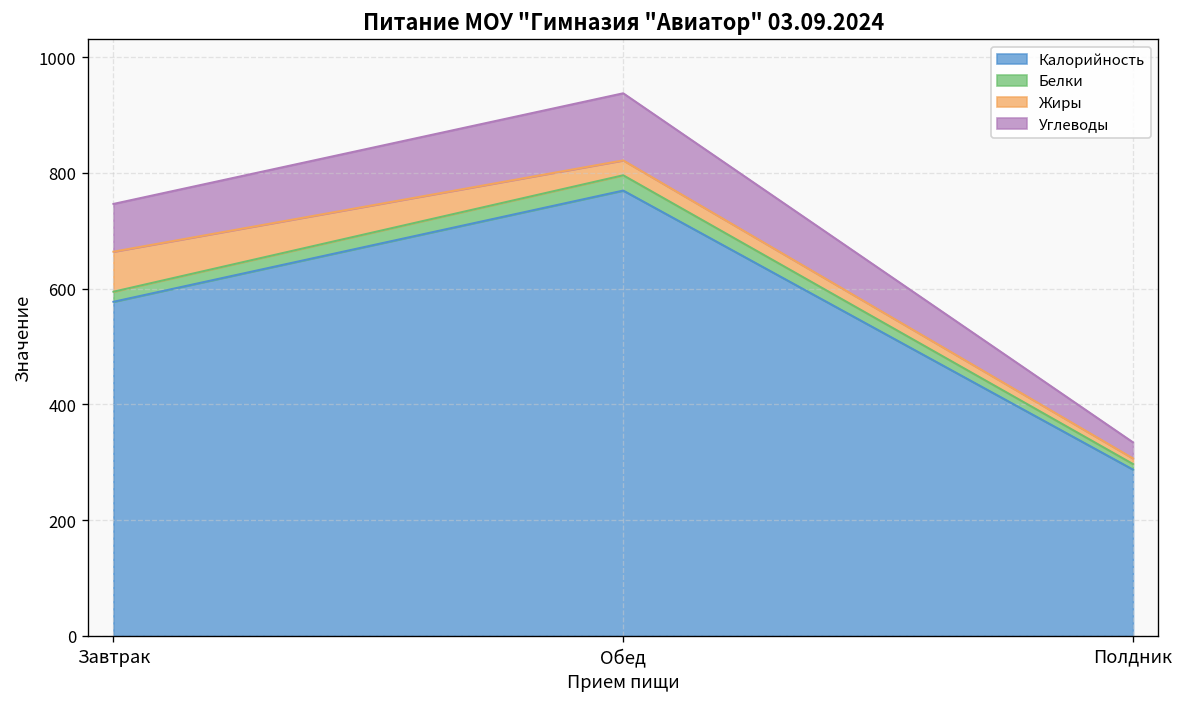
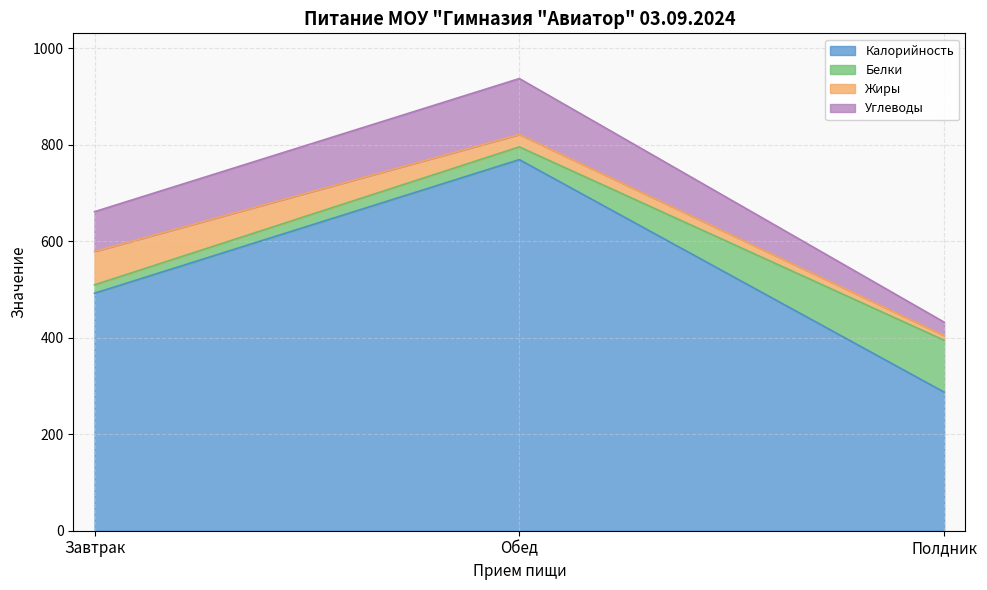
Калорийность, Завтрак: 580 -> 490
Белки, Полдник: 10 -> 110
